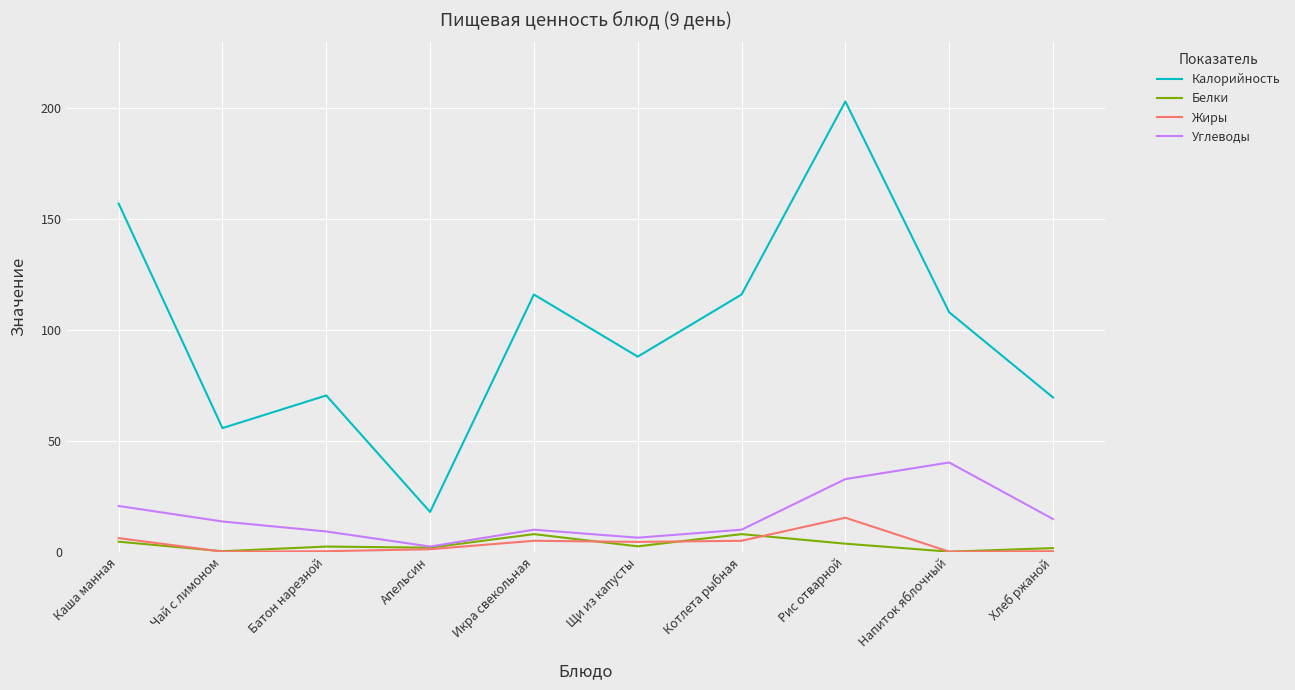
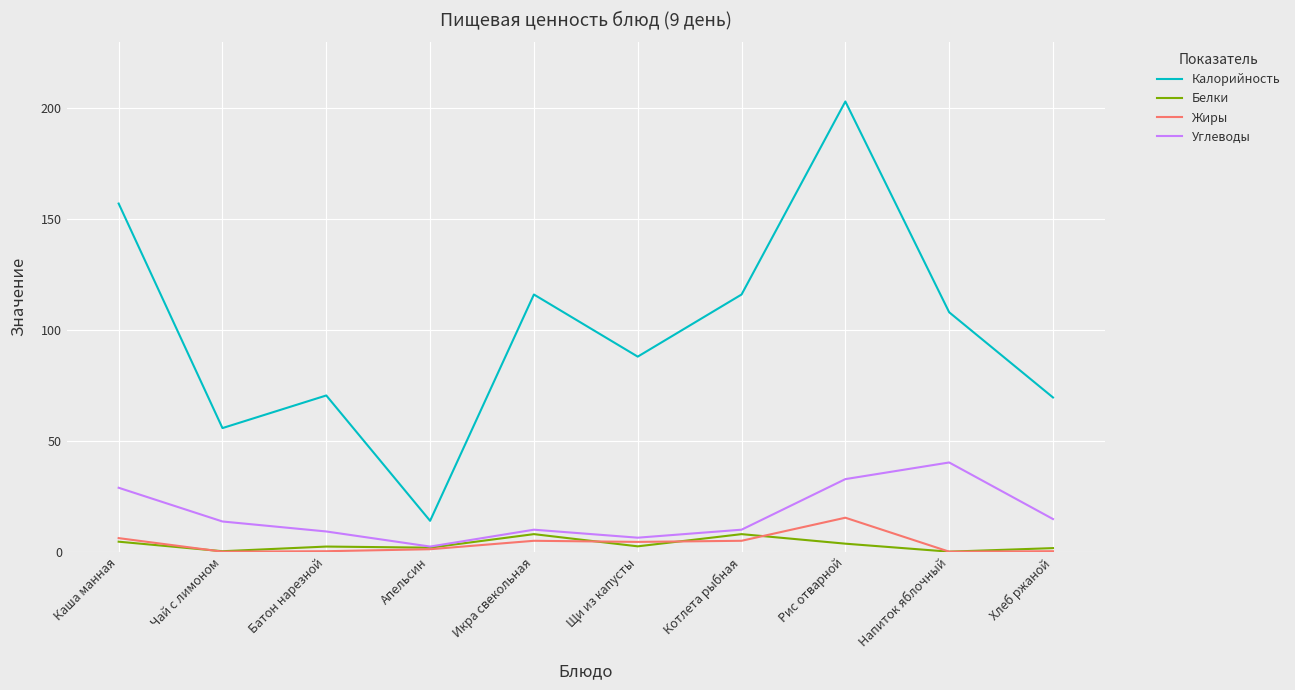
Углеводы, Каша манная: 21 -> 29
Калорийность, Апельсин: 18 -> 14
